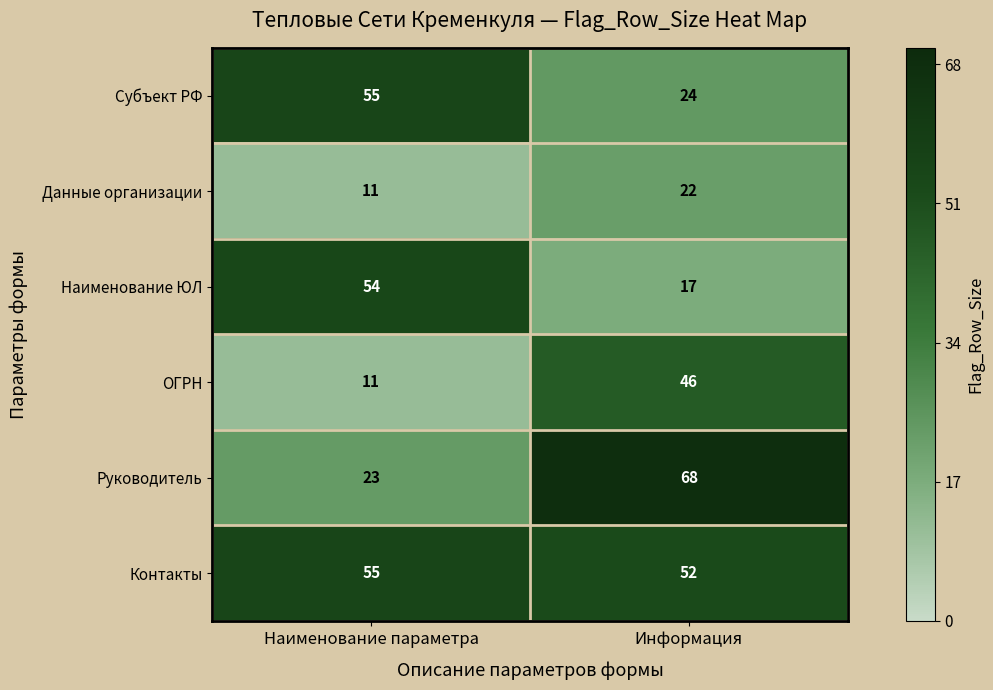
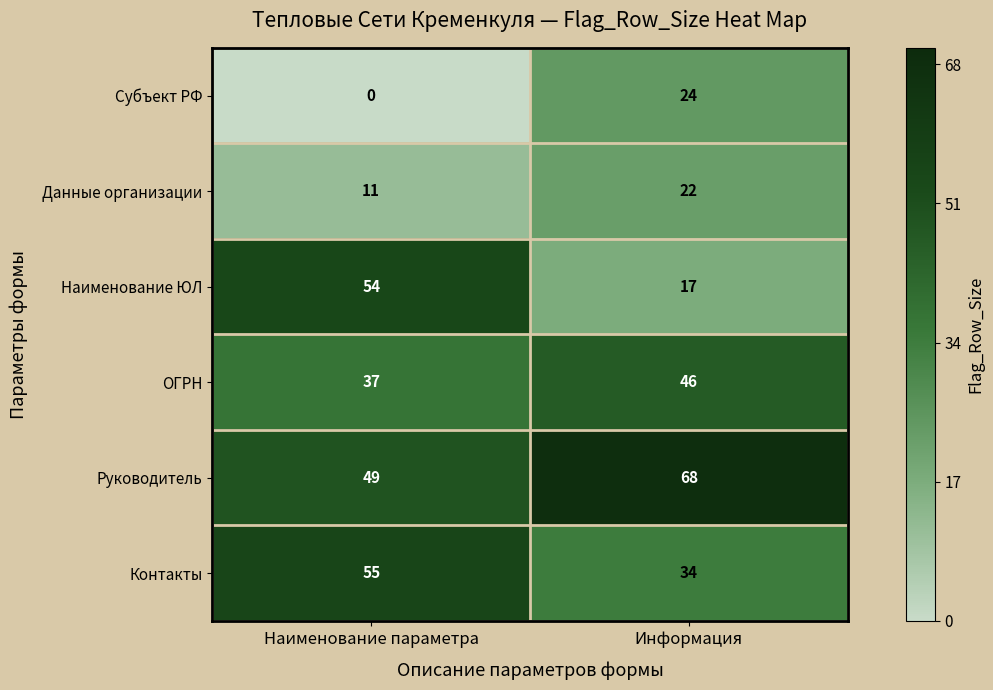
Субъект РФ, Наименование параметра: 55 -> 0
ОГРН, Наименование параметра: 11 -> 37
Руководитель, Наименование параметра: 23 -> 49
Контакты, Информация: 52 -> 34
